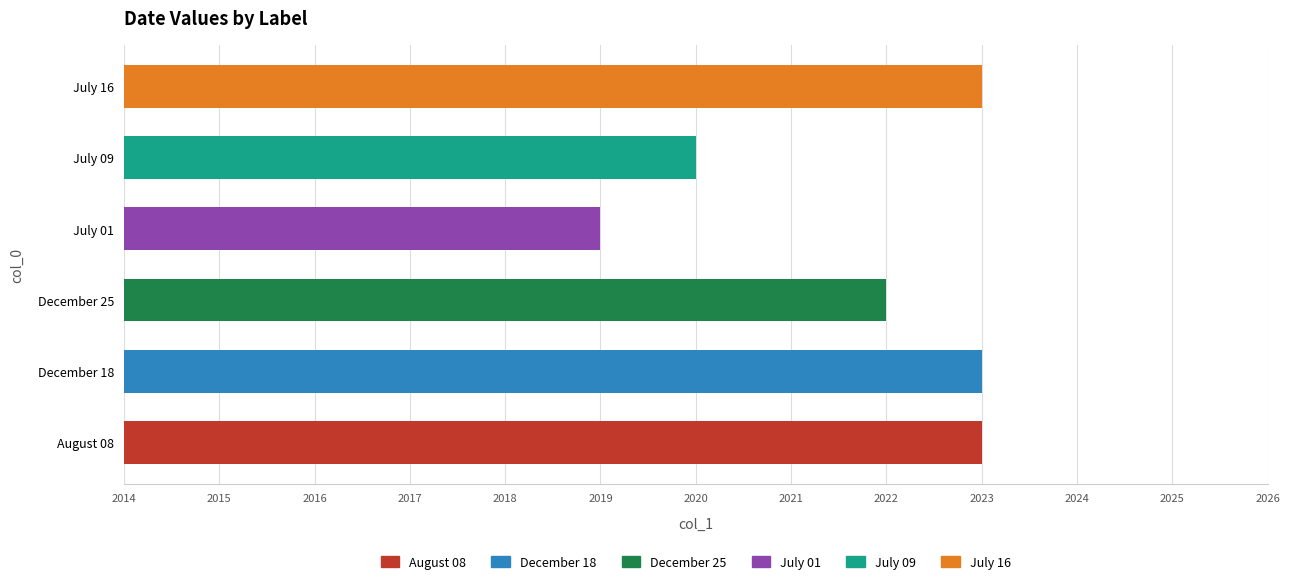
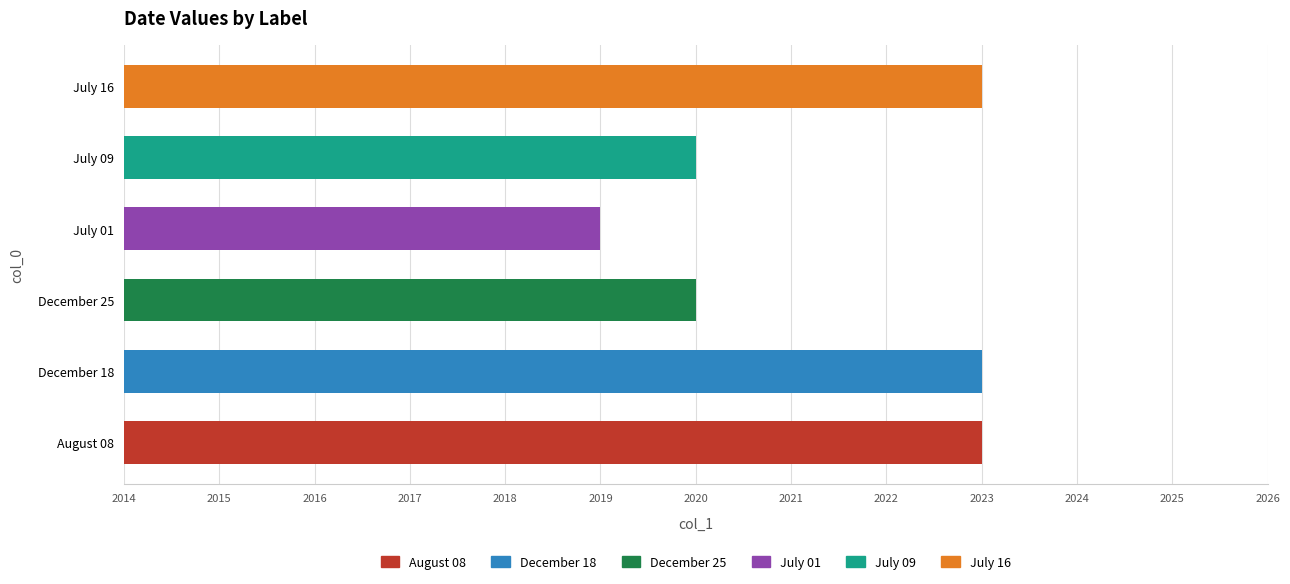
December 25: 2022 -> 2020
